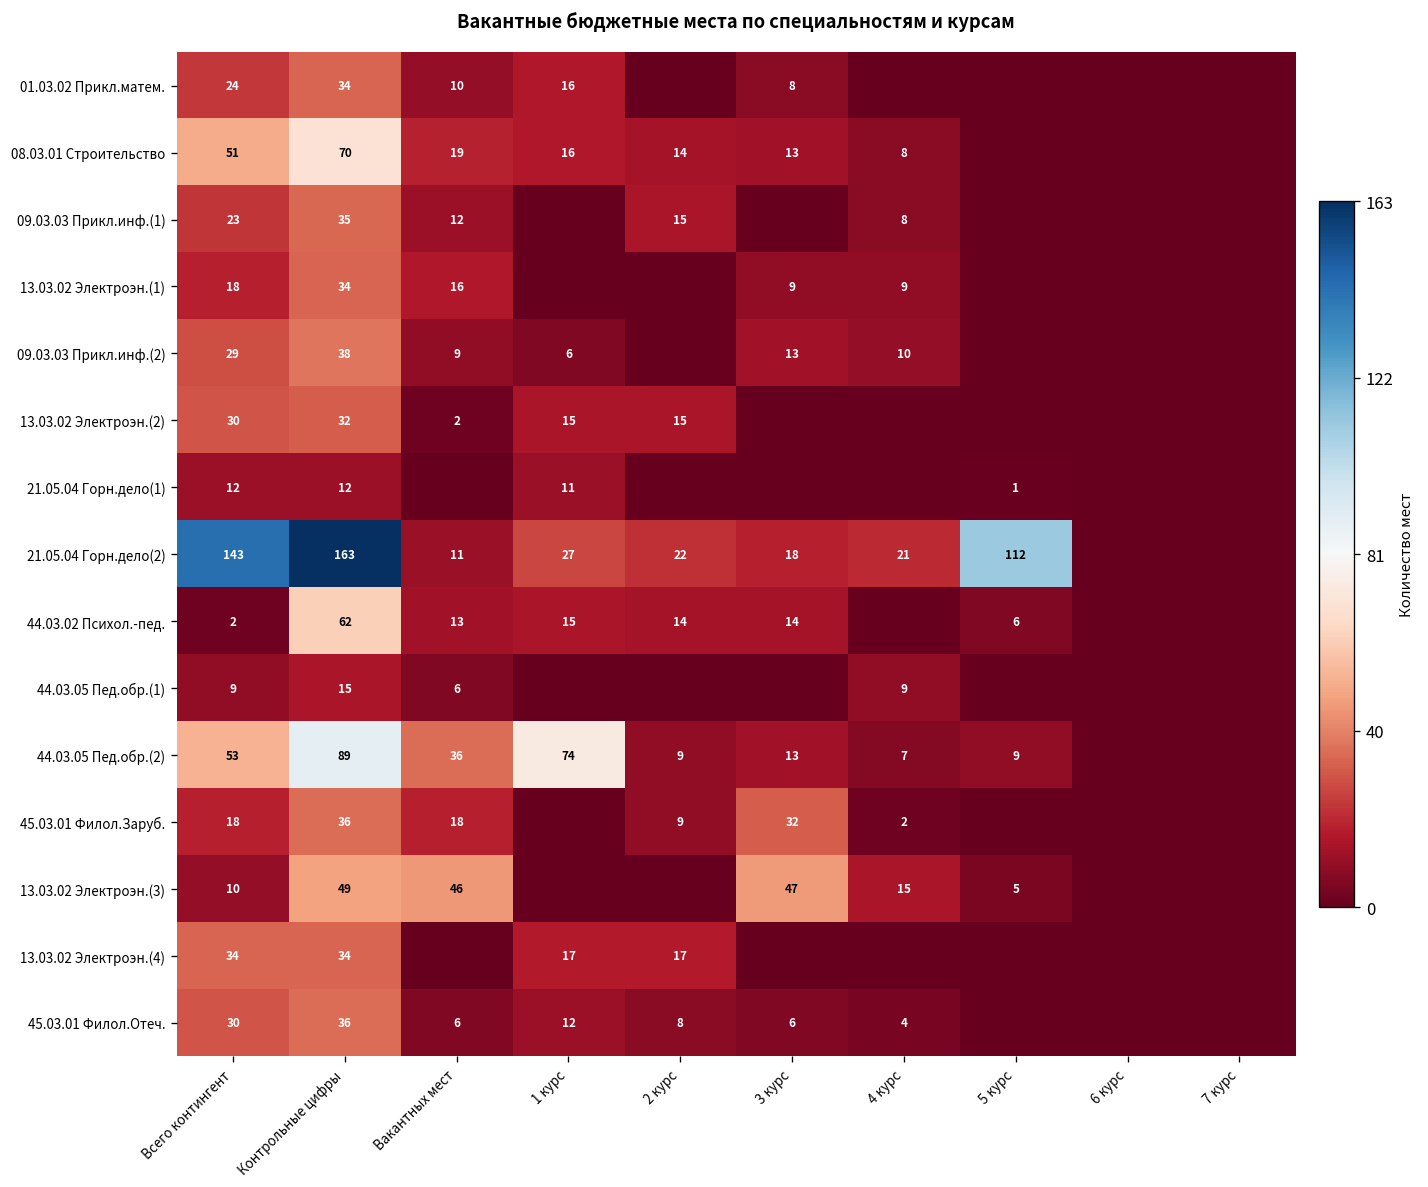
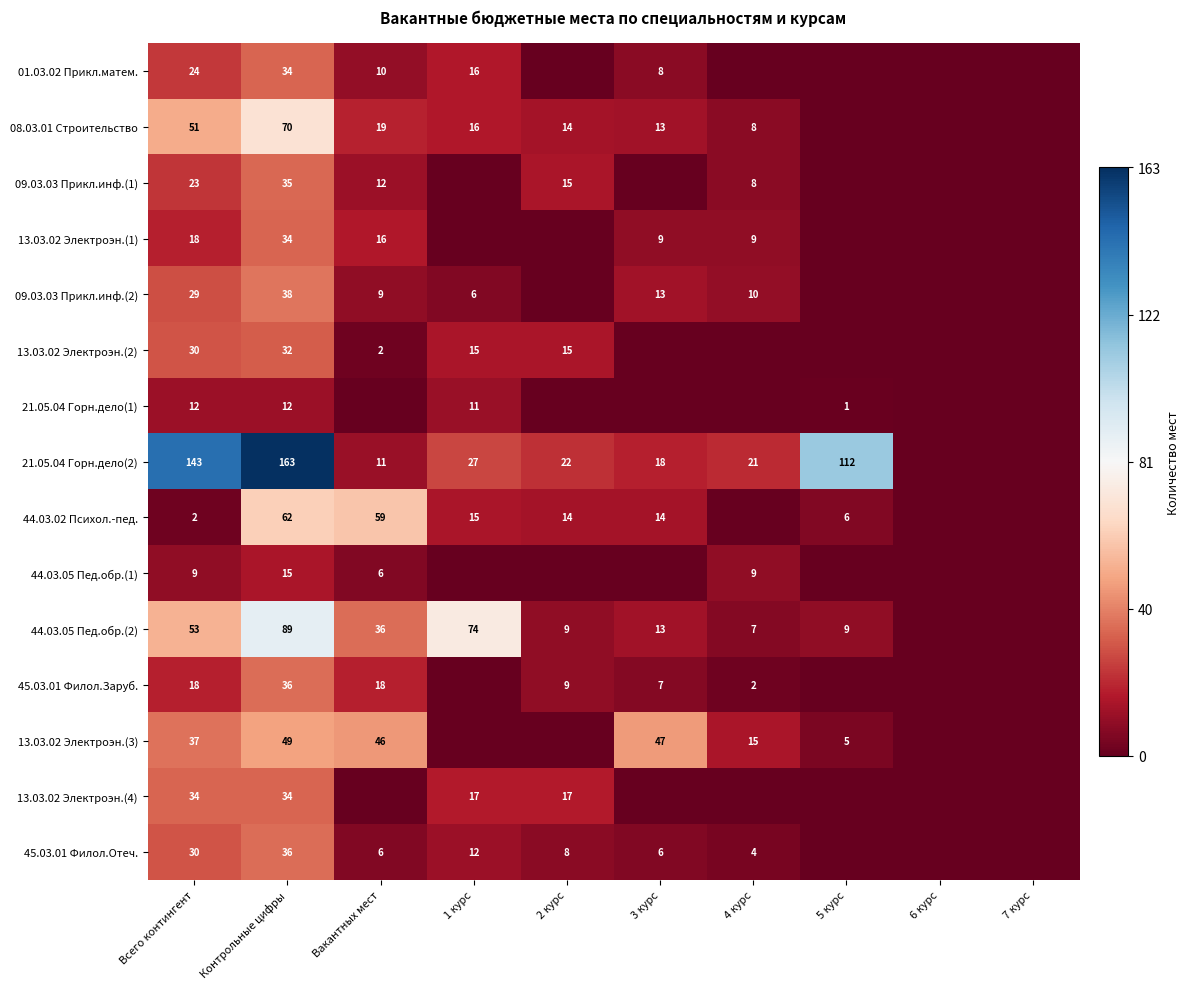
44.03.02 Психол.-пед., Вакантных мест: 13 -> 59
45.03.01 Филол.Заруб., 3 курс: 32 -> 7
13.03.02 Электроэн.(3), Всего контингент: 10 -> 37
